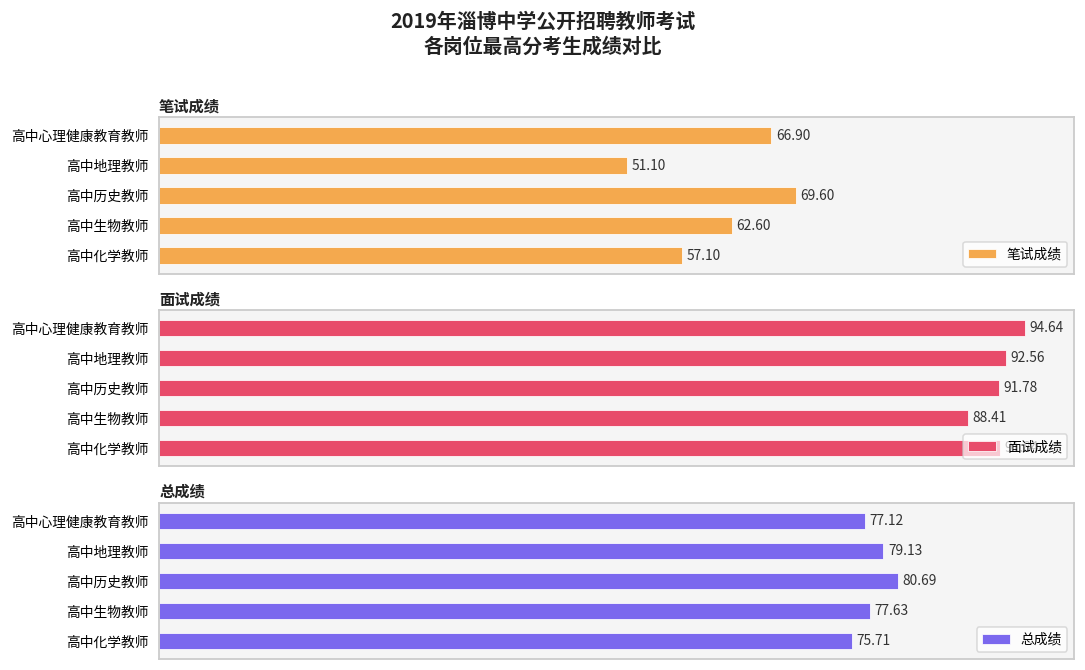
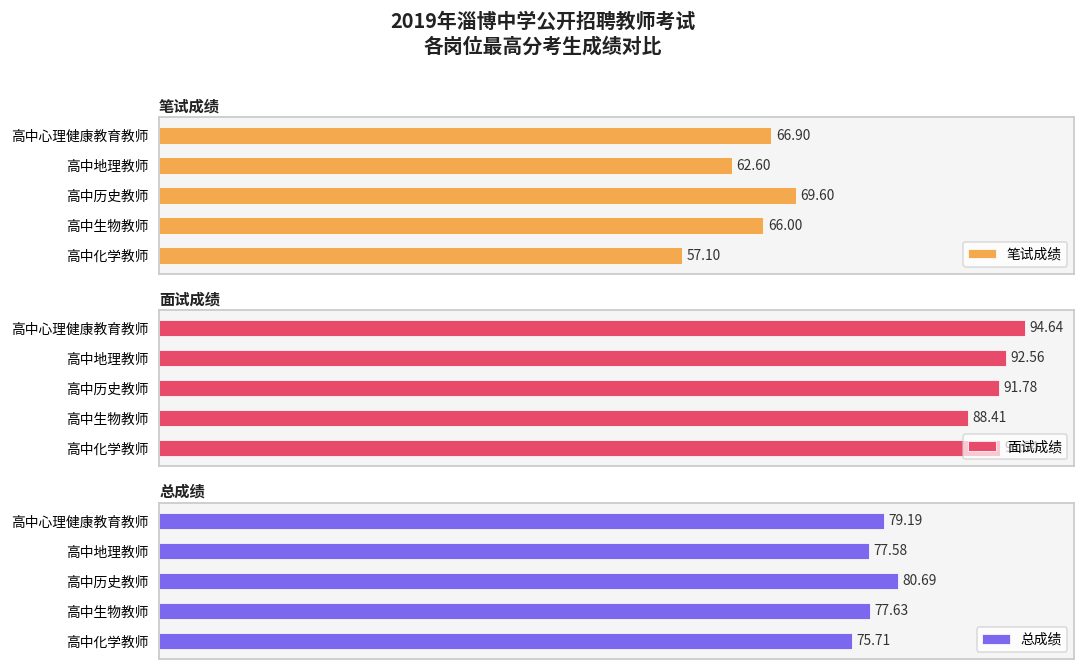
笔试成绩, 高中地理教师: 51.10 -> 62.60
笔试成绩, 高中生物教师: 62.60 -> 66.00
总成绩, 高中心理健康教育教师: 77.12 -> 79.19
总成绩, 高中地理教师: 79.13 -> 77.58
